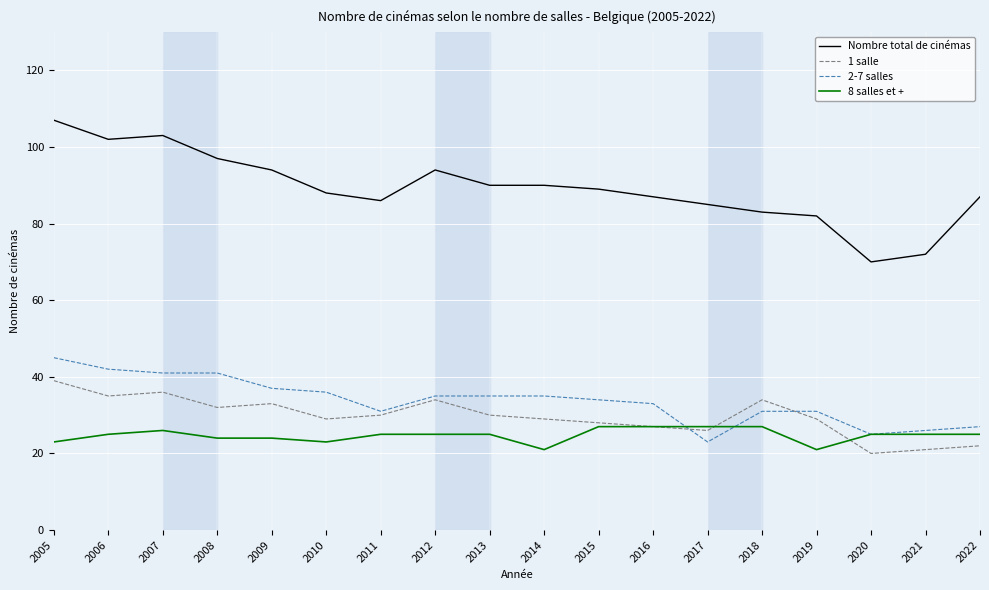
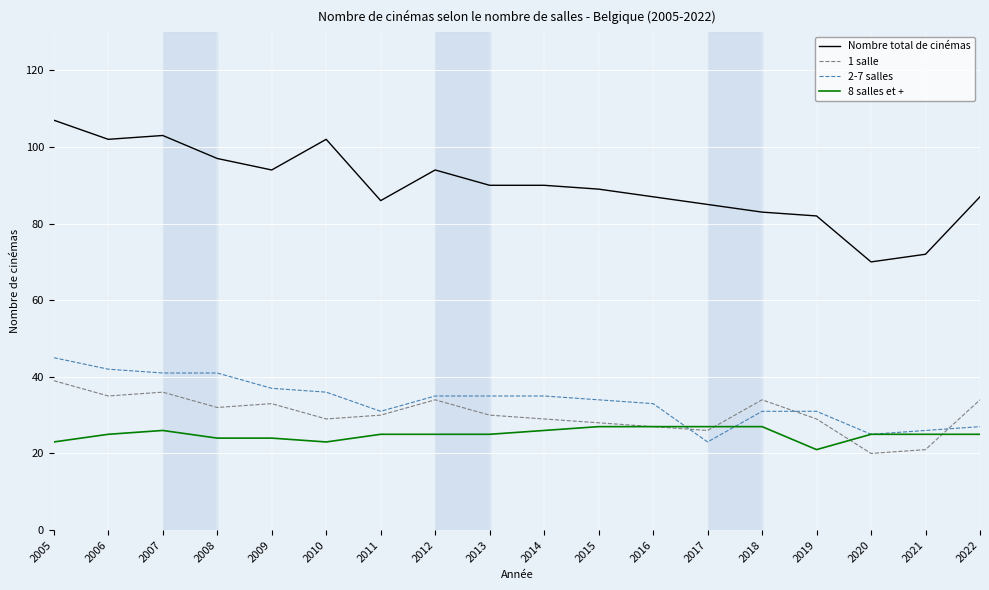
Nombre total de cinémas, 2010: 88 -> 102
8 salles et +, 2014: 21 -> 26
1 salle, 2022: 22 -> 34
